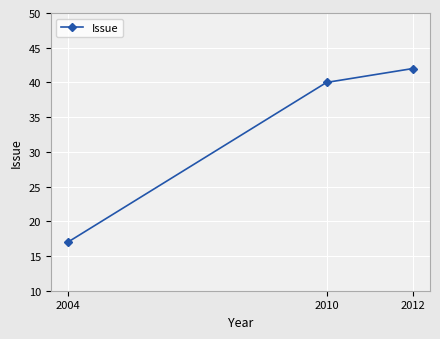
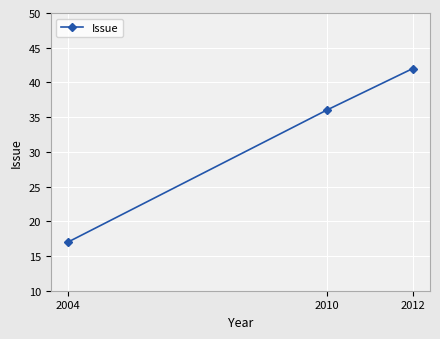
2010: 40 -> 36
